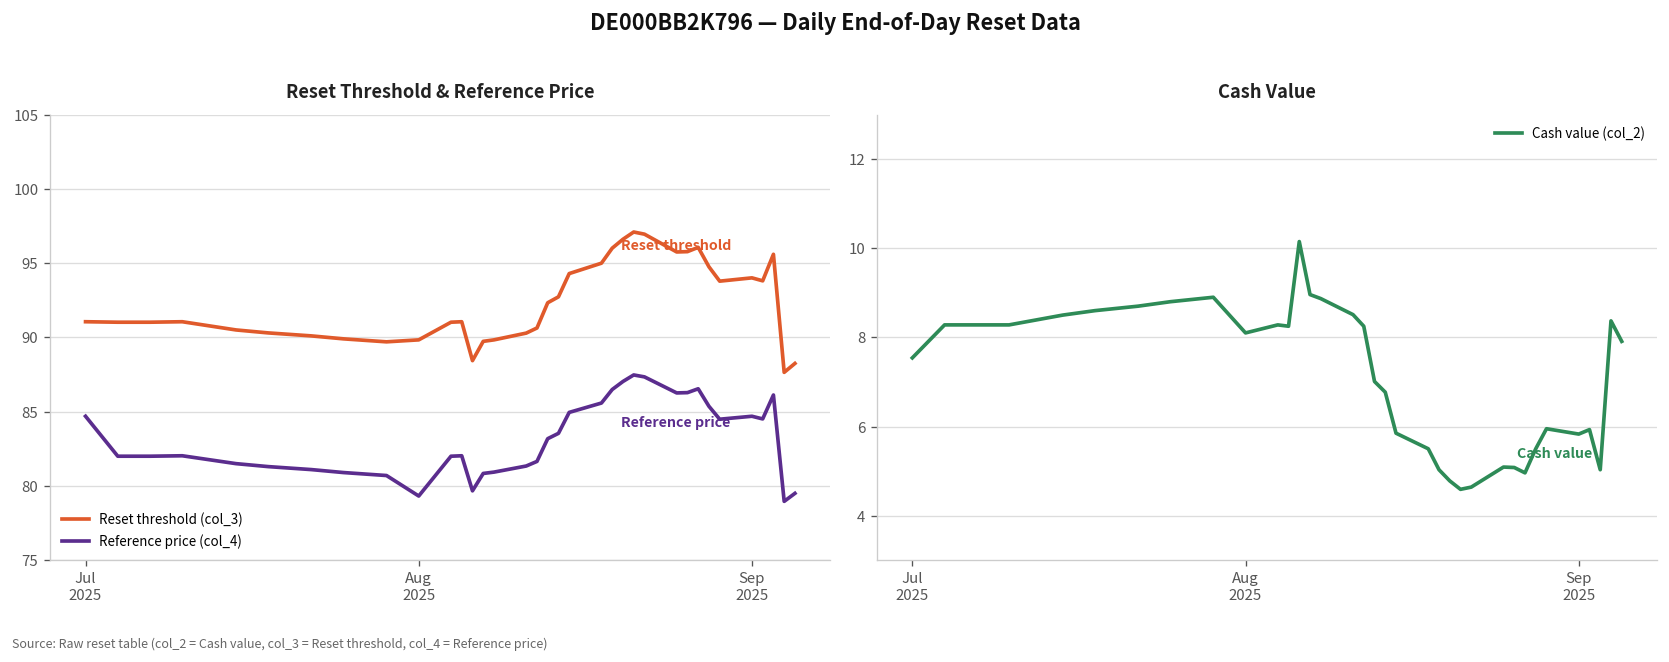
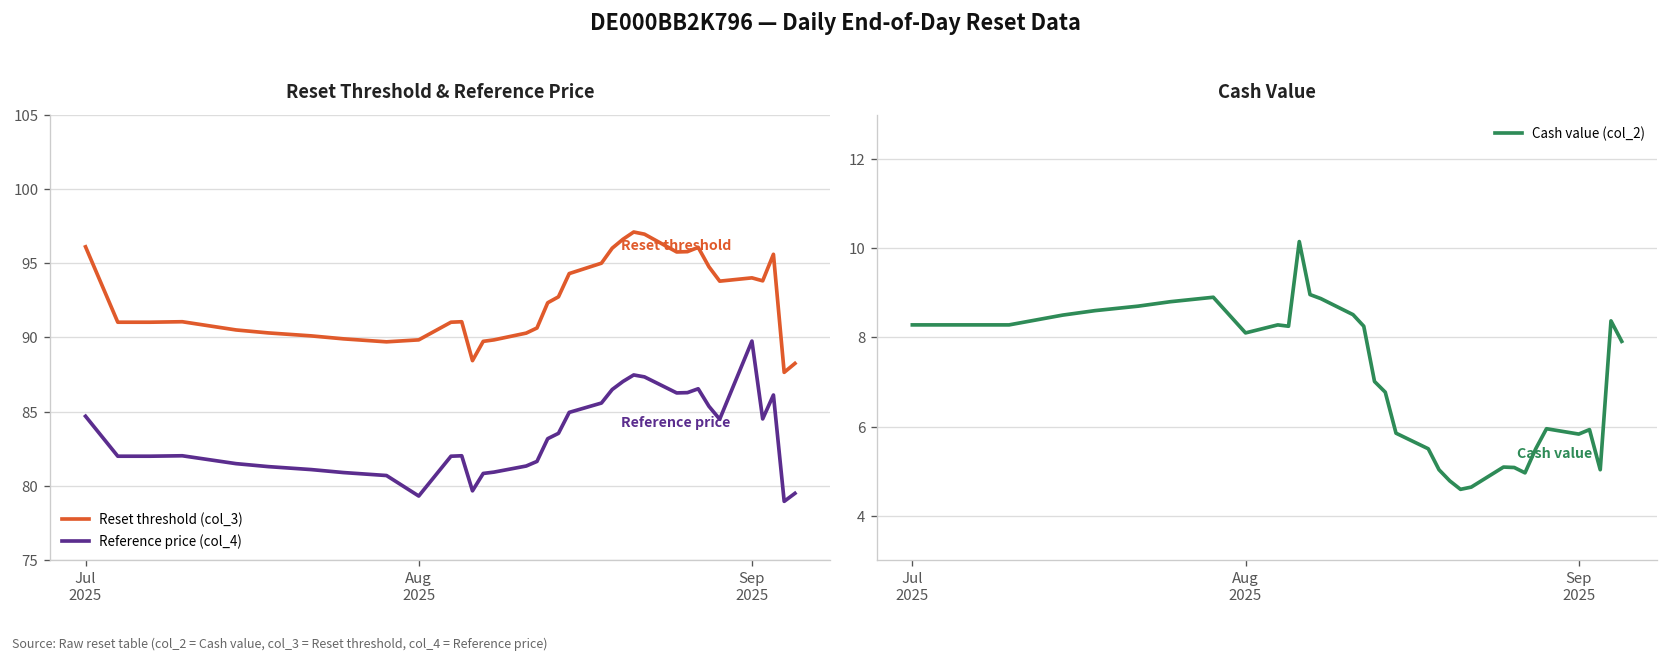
Reset Threshold & Reference Price, Reset threshold (col_3), Jul 2025: 91.1 -> 96.1
Reset Threshold & Reference Price, Reference price (col_4), Sep 2025: 84.7 -> 89.8
Cash Value, Jul 2025: 7.5 -> 8.3
